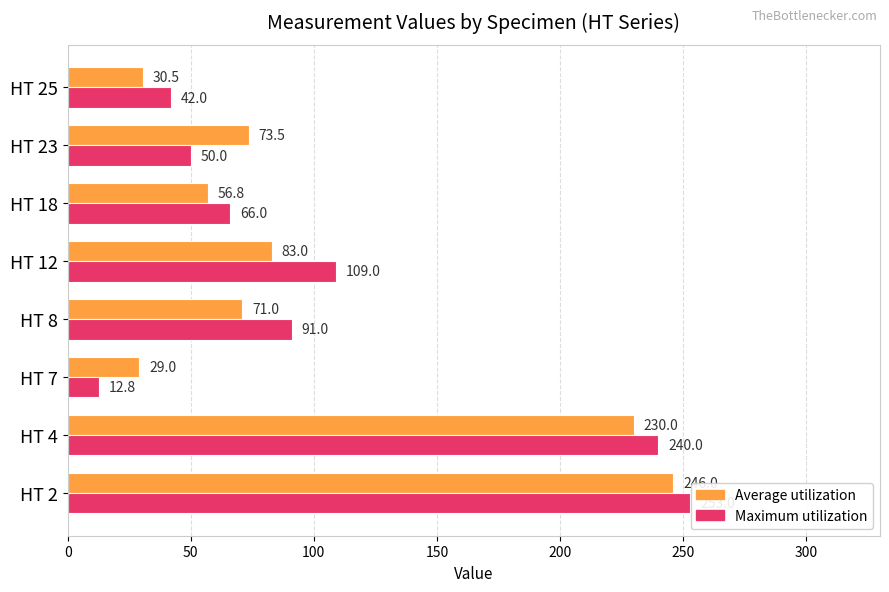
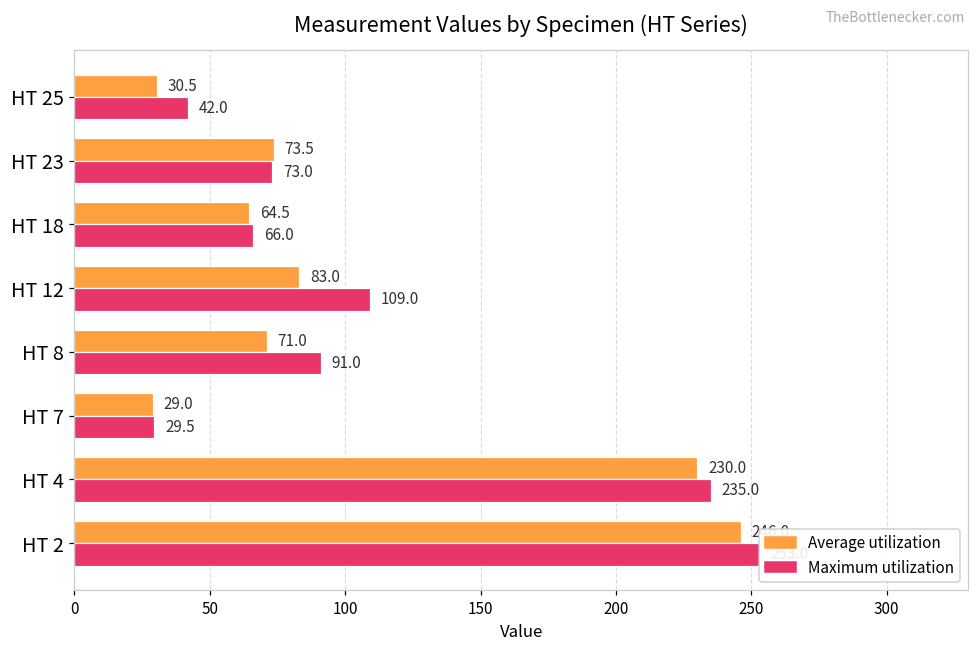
Maximum utilization, HT 23: 50.0 -> 73.0
Average utilization, HT 18: 56.8 -> 64.5
Maximum utilization, HT 7: 12.8 -> 29.5
Maximum utilization, HT 4: 240.0 -> 235.0
